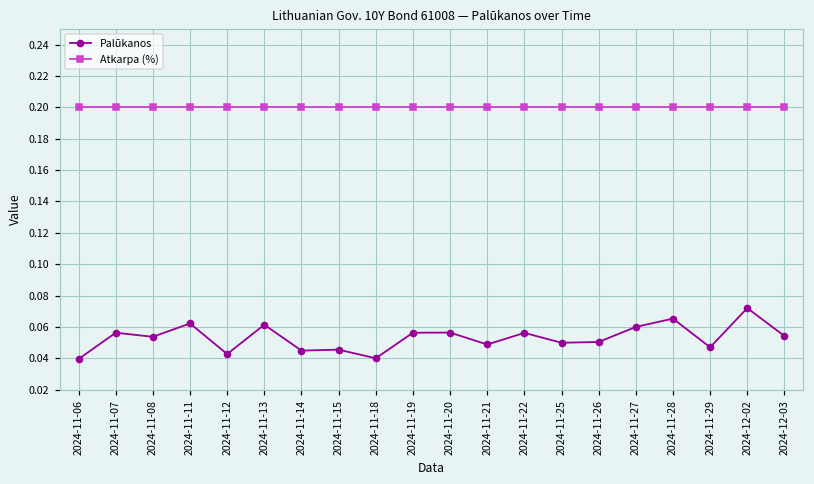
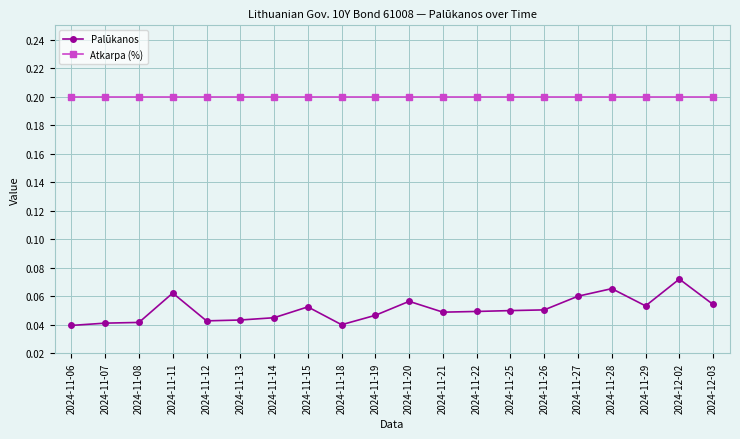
Palūkanos, 2024-11-07: 0.056 -> 0.041
Palūkanos, 2024-11-08: 0.054 -> 0.042
Palūkanos, 2024-11-13: 0.061 -> 0.043
Palūkanos, 2024-11-15: 0.046 -> 0.053
Palūkanos, 2024-11-19: 0.056 -> 0.047
Palūkanos, 2024-11-22: 0.056 -> 0.049
Palūkanos, 2024-11-29: 0.047 -> 0.053
